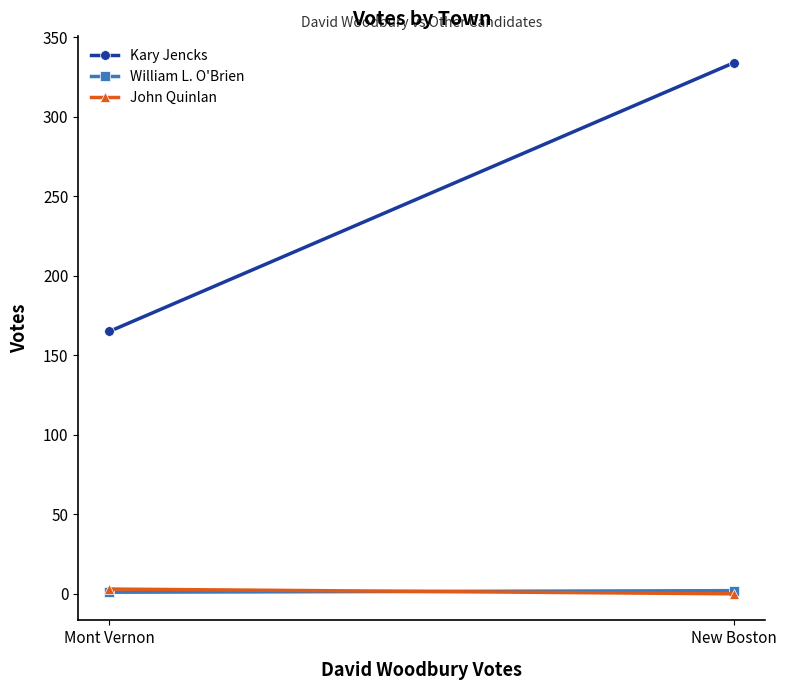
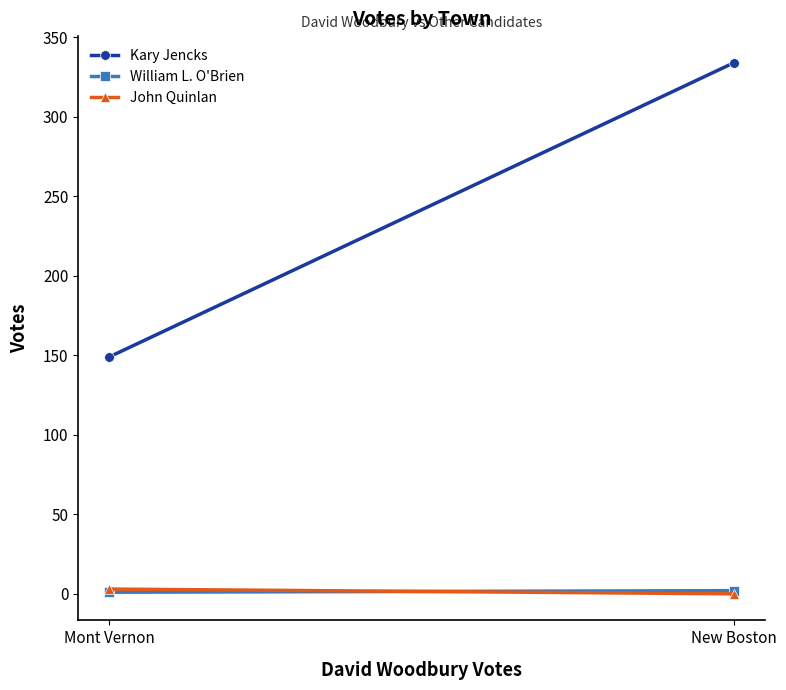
Kary Jencks, Mont Vernon: 165 -> 149
